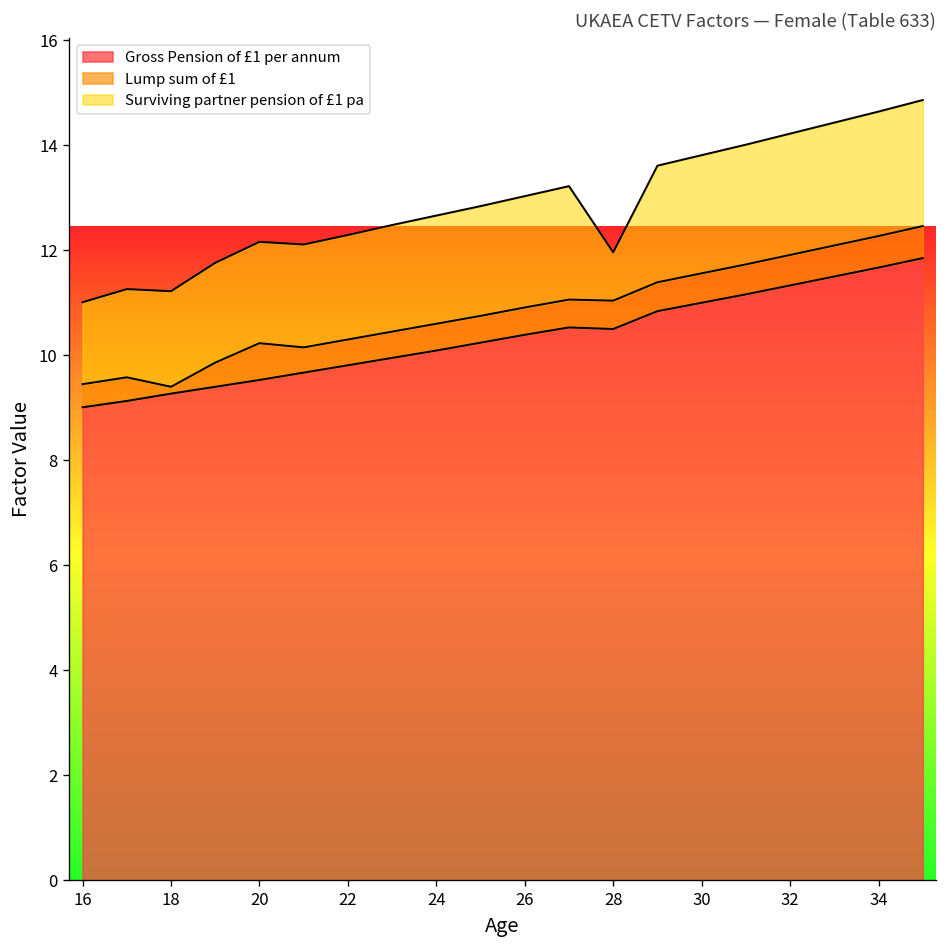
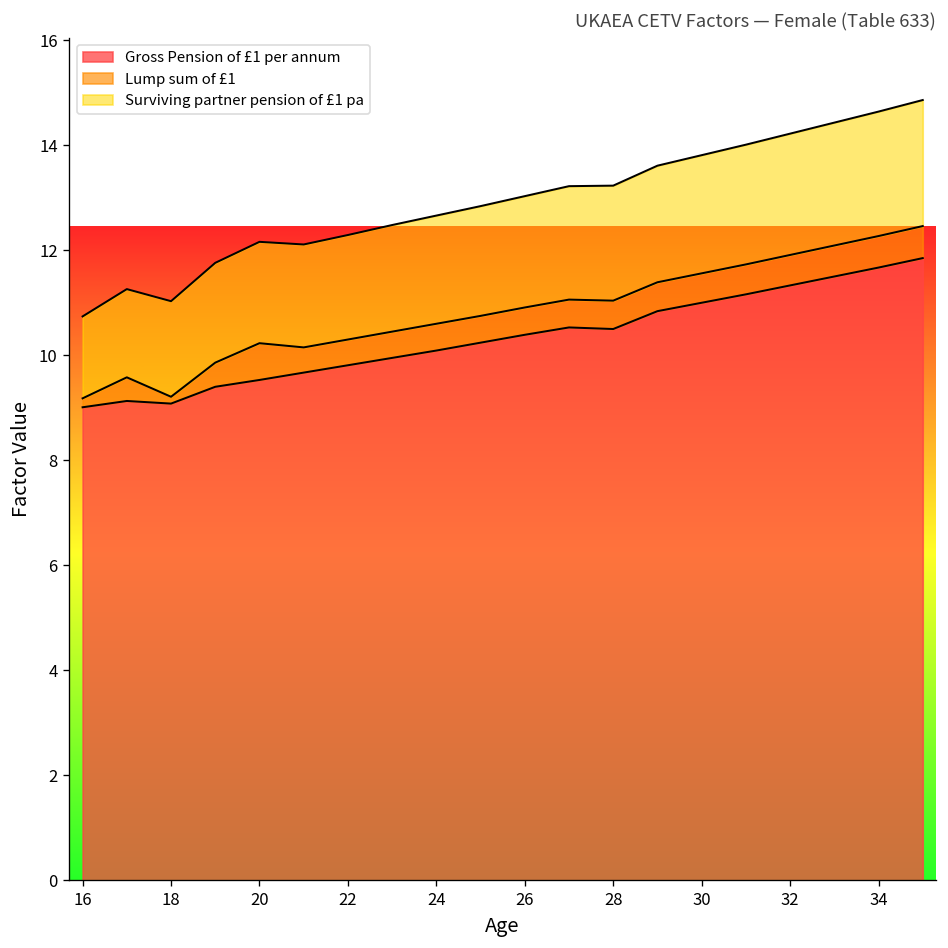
Lump sum of £1, 16: 0.4 -> 0.2
Gross Pension of £1 per annum, 18: 9.3 -> 9.1
Surviving partner pension of £1 pa, 28: 0.9 -> 2.2
